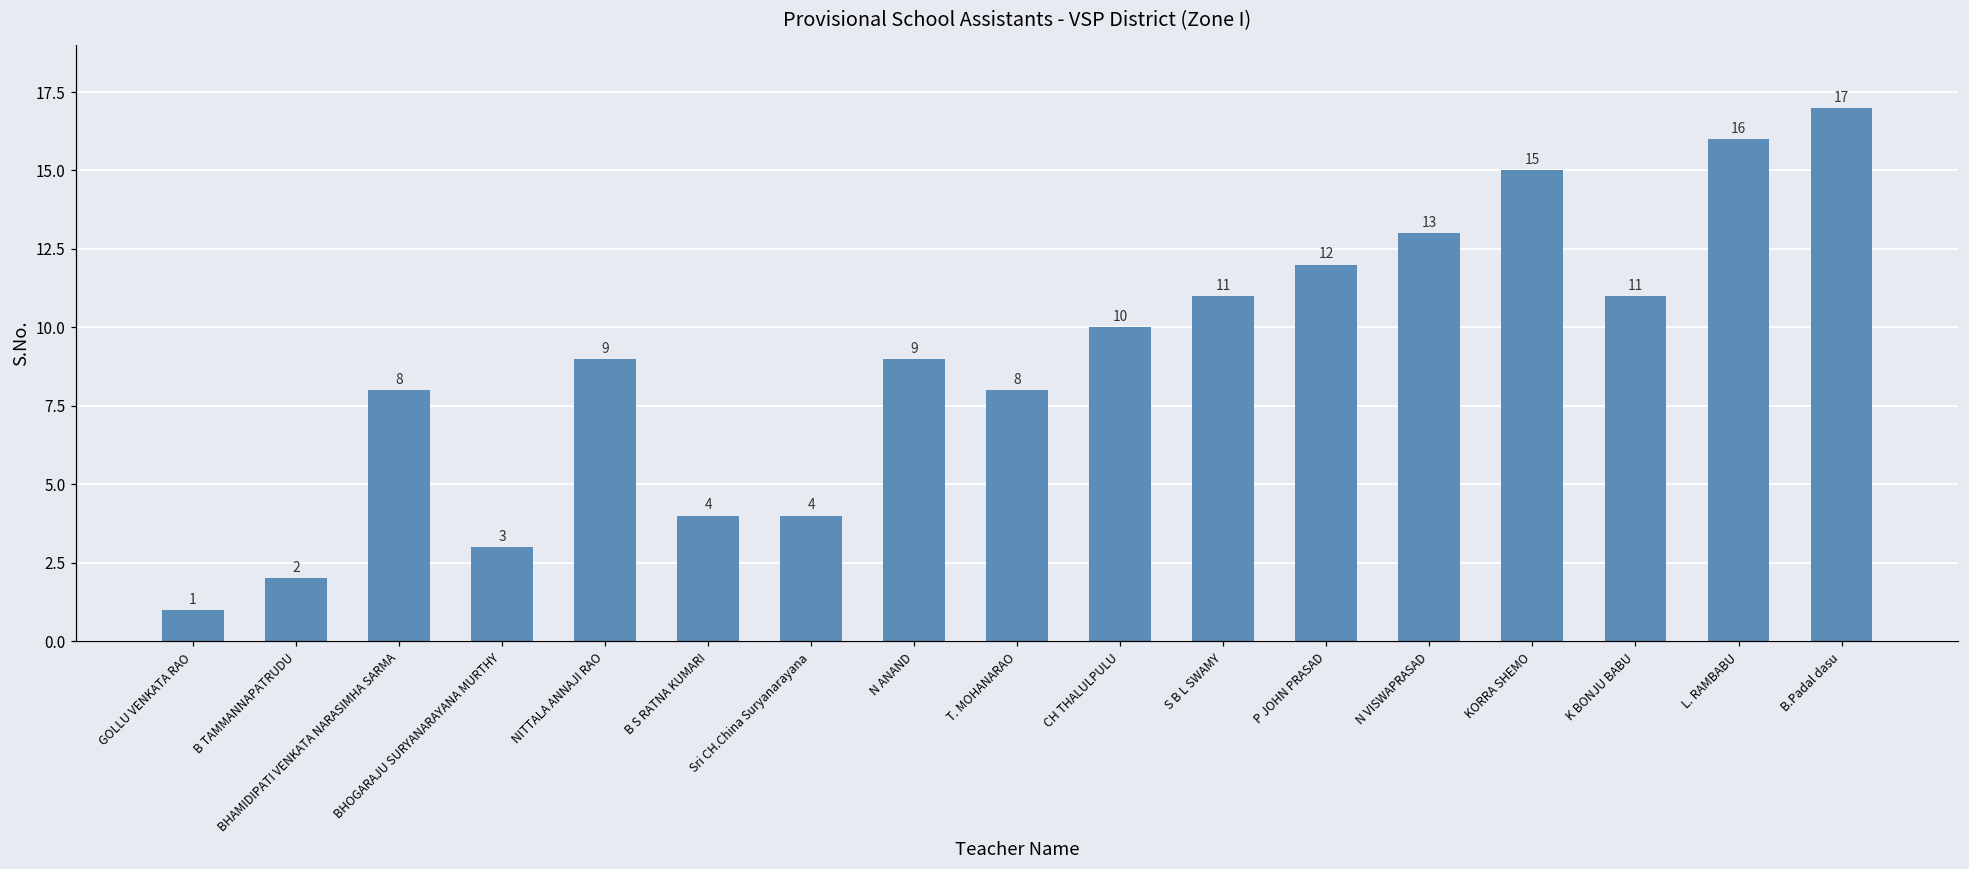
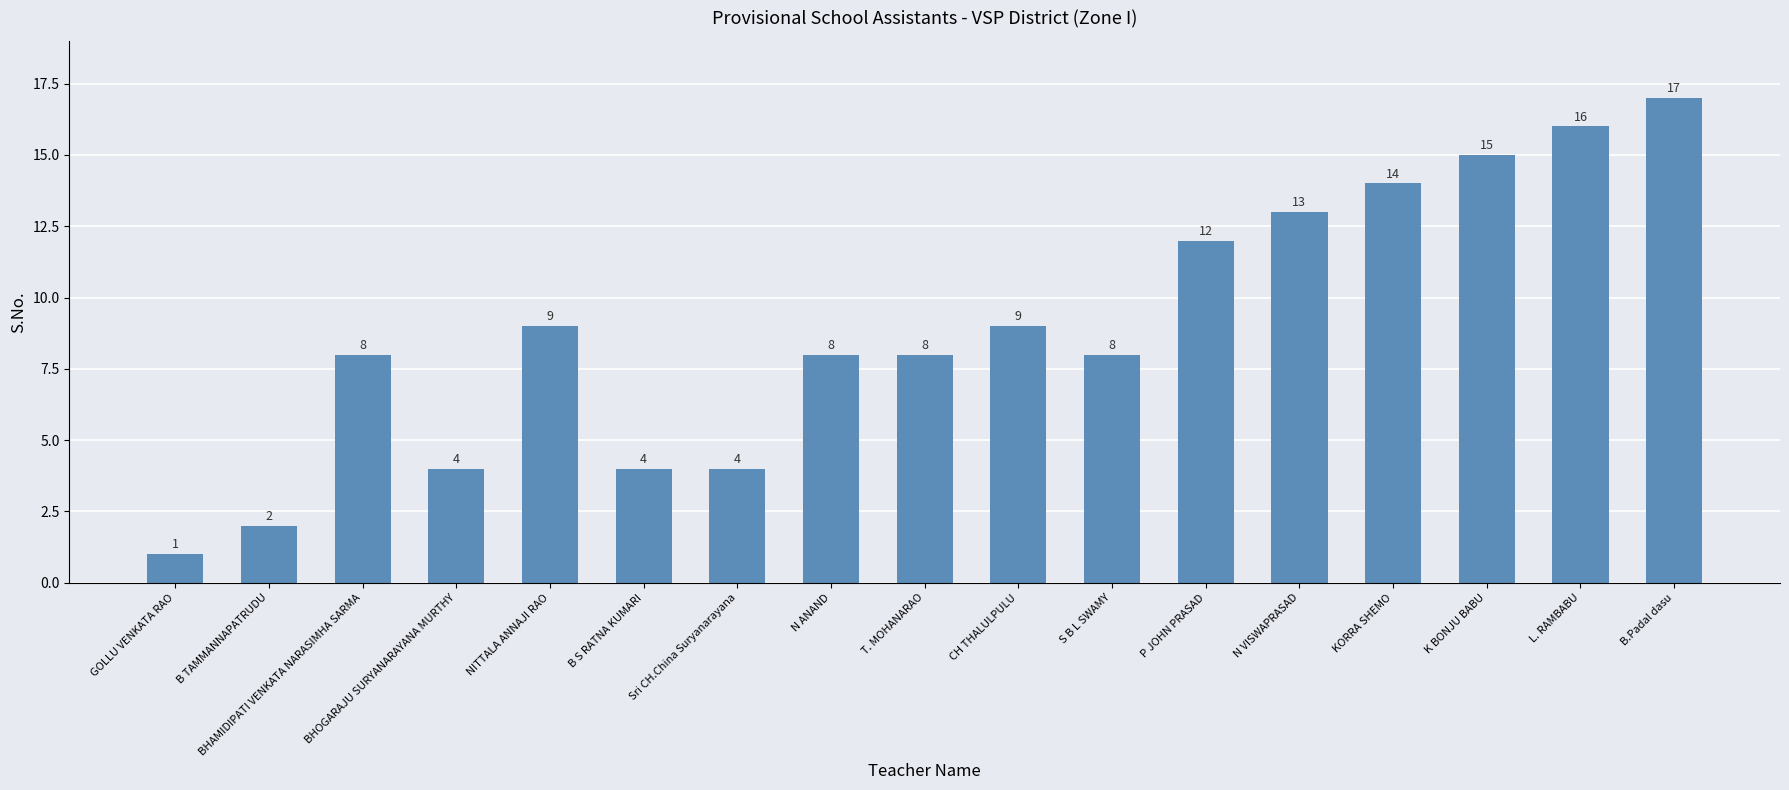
BHOGARAJU SURYANARAYANA MURTHY: 3 -> 4
N ANAND: 9 -> 8
CH THALULPULU: 10 -> 9
S B L SWAMY: 11 -> 8
KORRA SHEMO: 15 -> 14
K BONJU BABU: 11 -> 15
